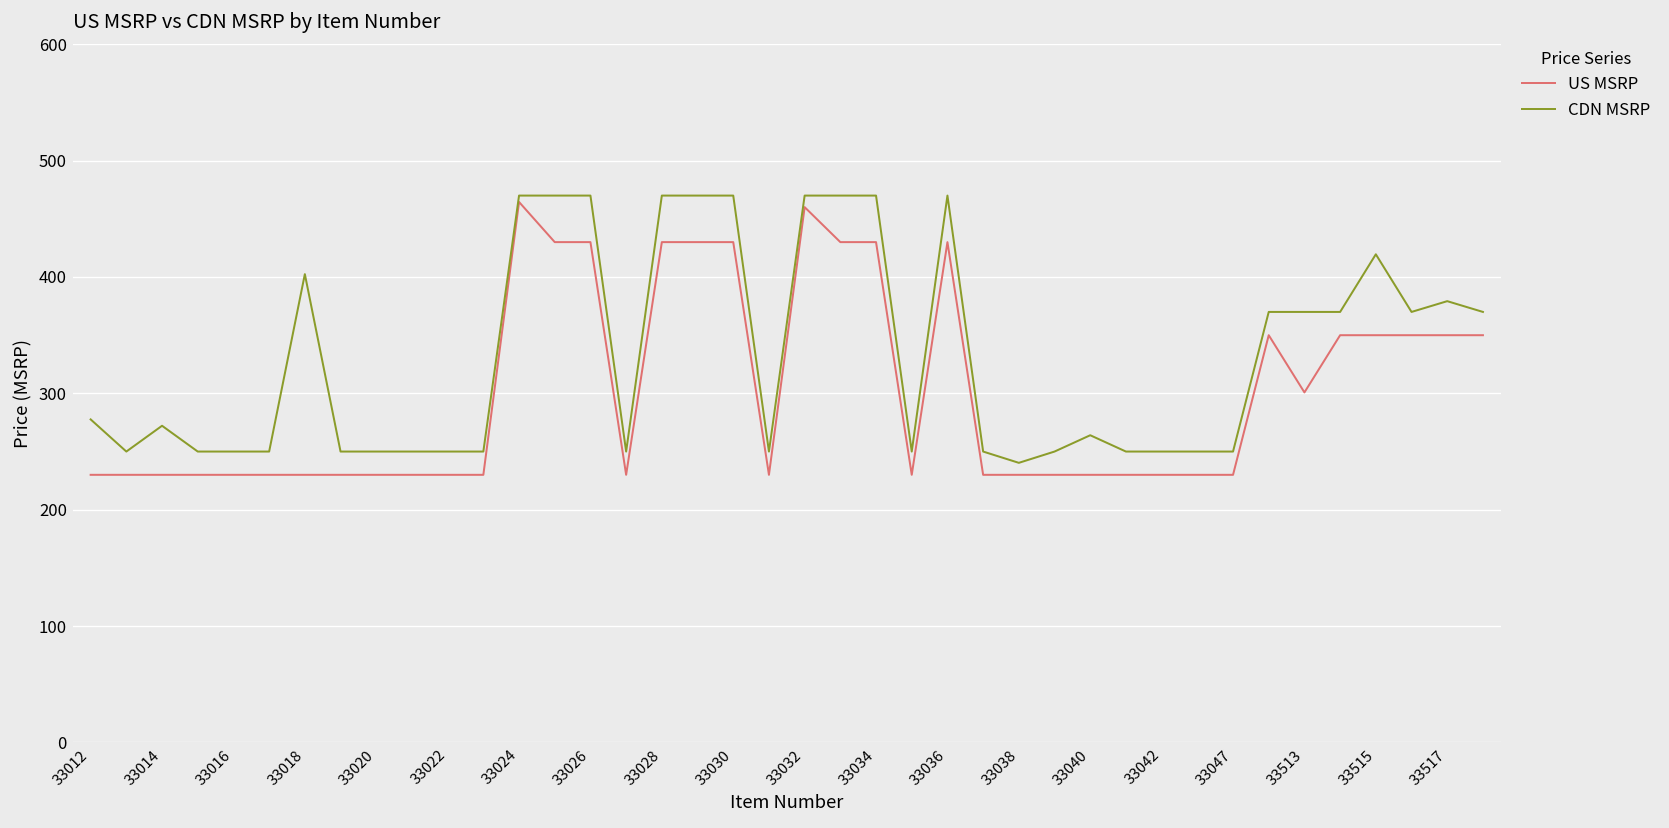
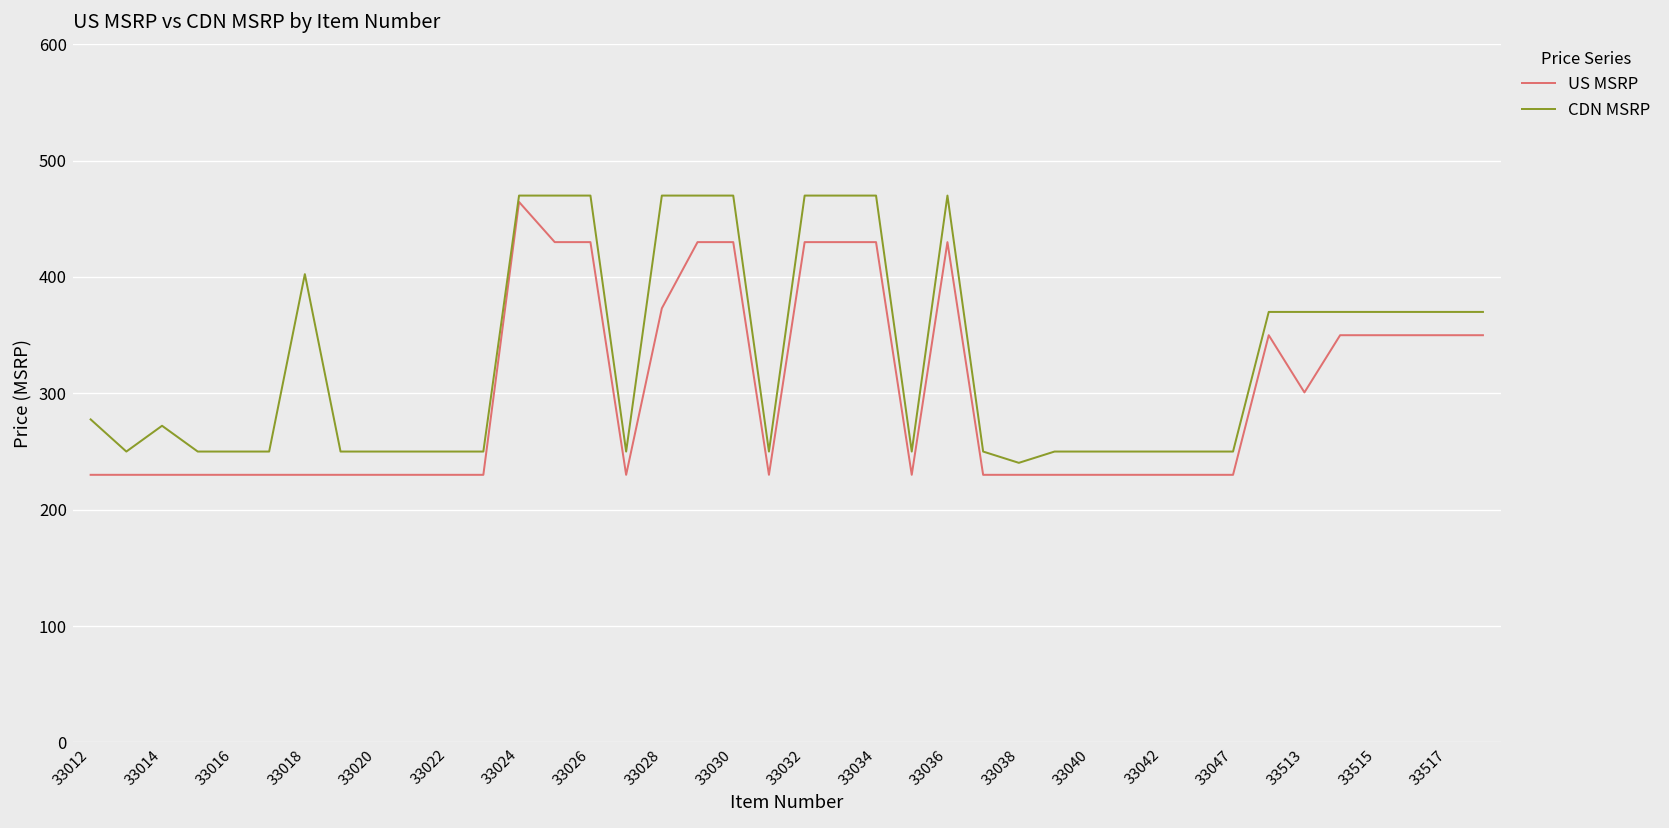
US MSRP, 33028: 430 -> 370
US MSRP, 33032: 460 -> 430
CDN MSRP, 33040: 260 -> 250
CDN MSRP, 33515: 420 -> 370
CDN MSRP, 33517: 380 -> 370
